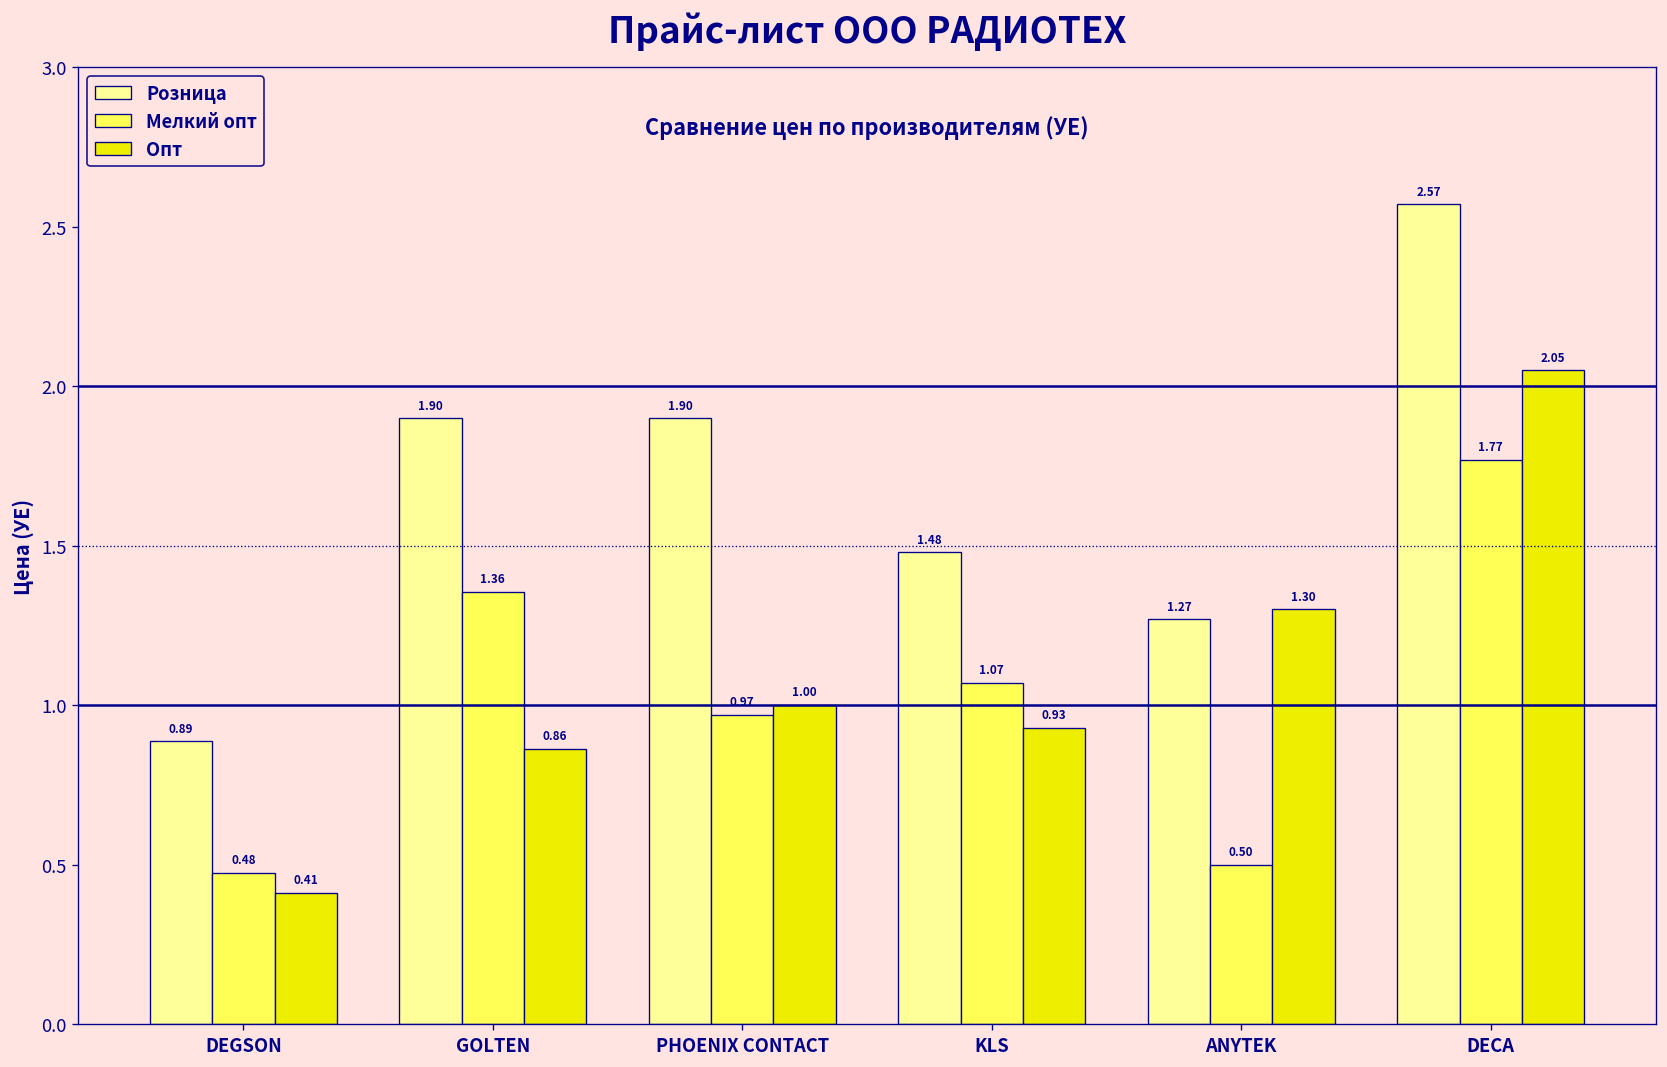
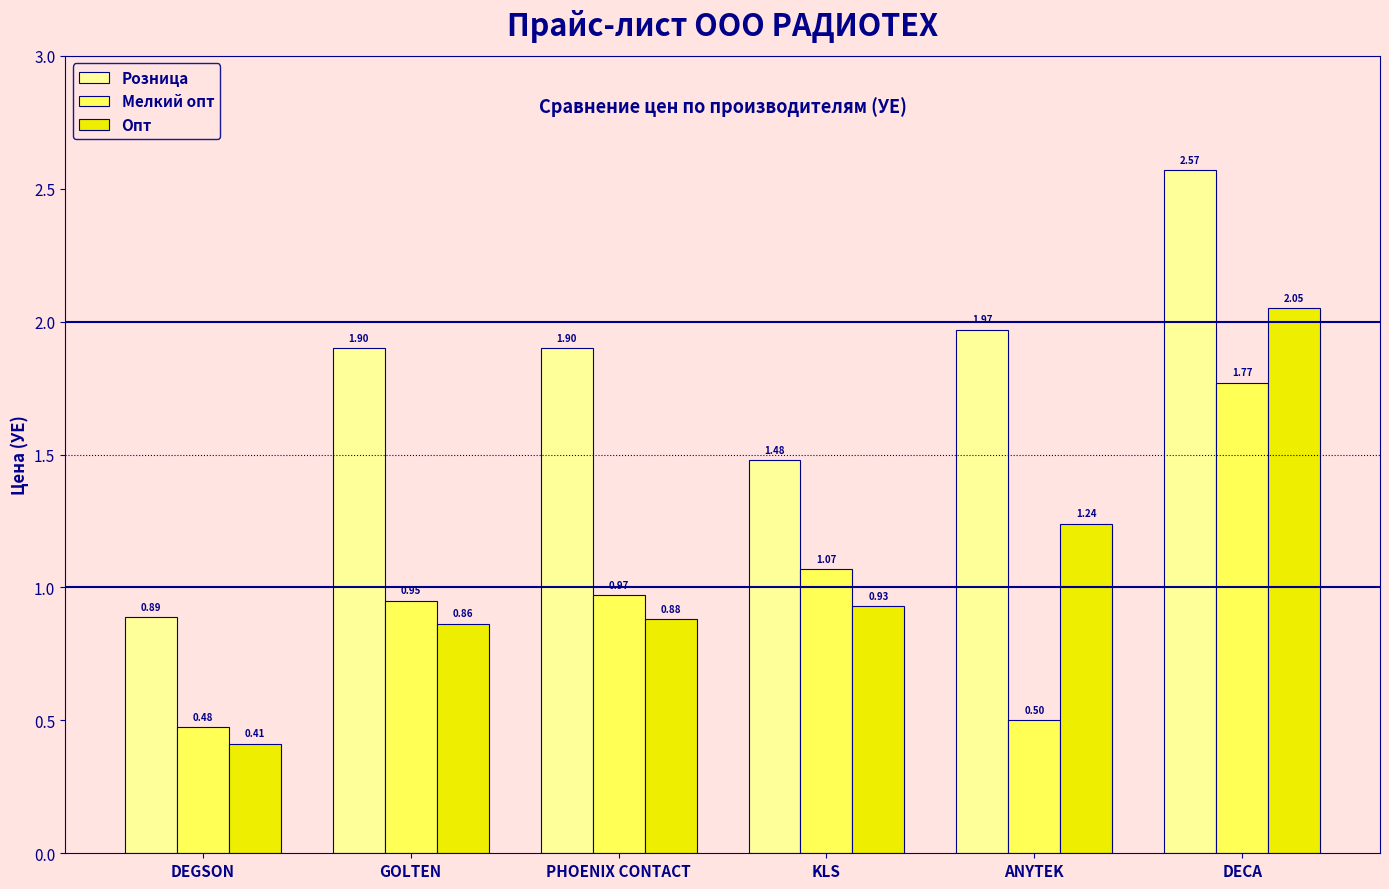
Мелкий опт, GOLTEN: 1.36 -> 0.95
Опт, PHOENIX CONTACT: 1.00 -> 0.88
Розница, ANYTEK: 1.27 -> 1.97
Опт, ANYTEK: 1.30 -> 1.24
